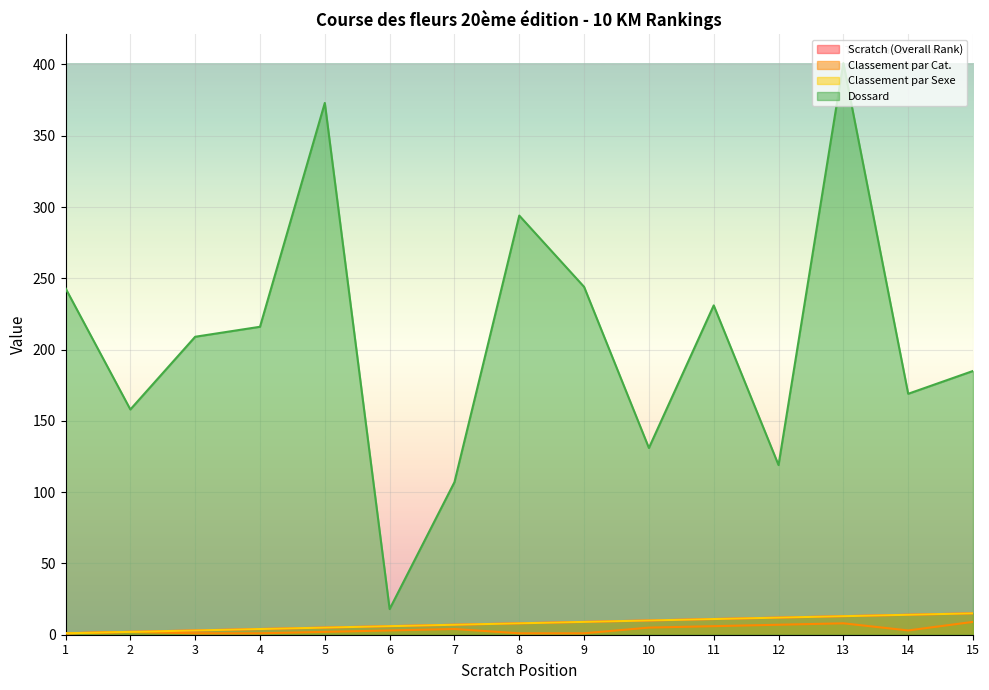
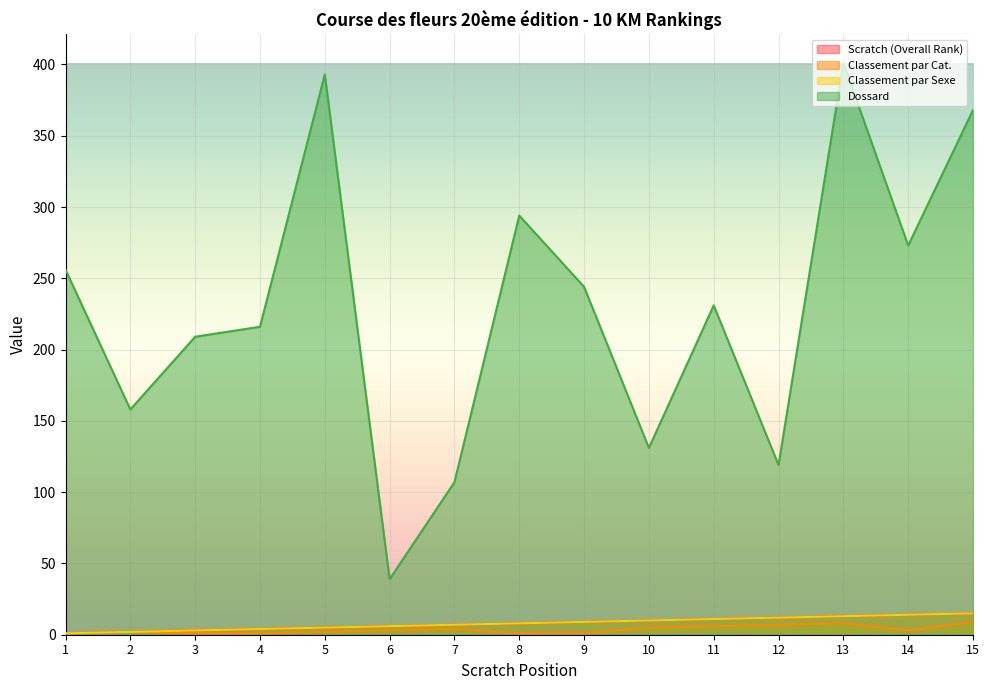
Dossard, 1: 243 -> 256
Dossard, 5: 373 -> 393
Dossard, 6: 18 -> 39
Dossard, 14: 169 -> 273
Dossard, 15: 185 -> 368
